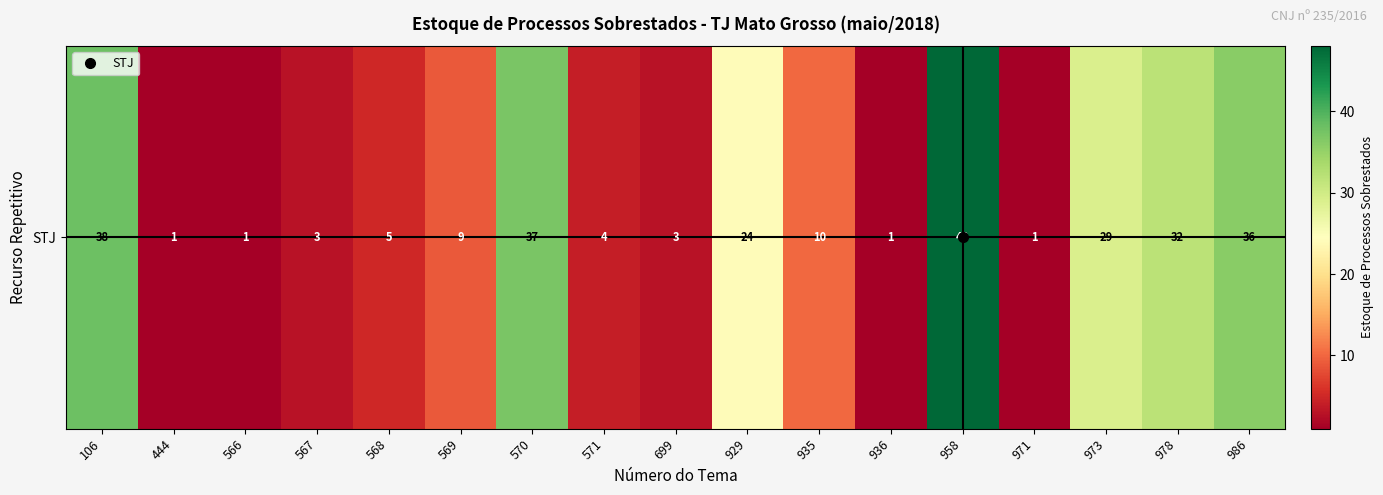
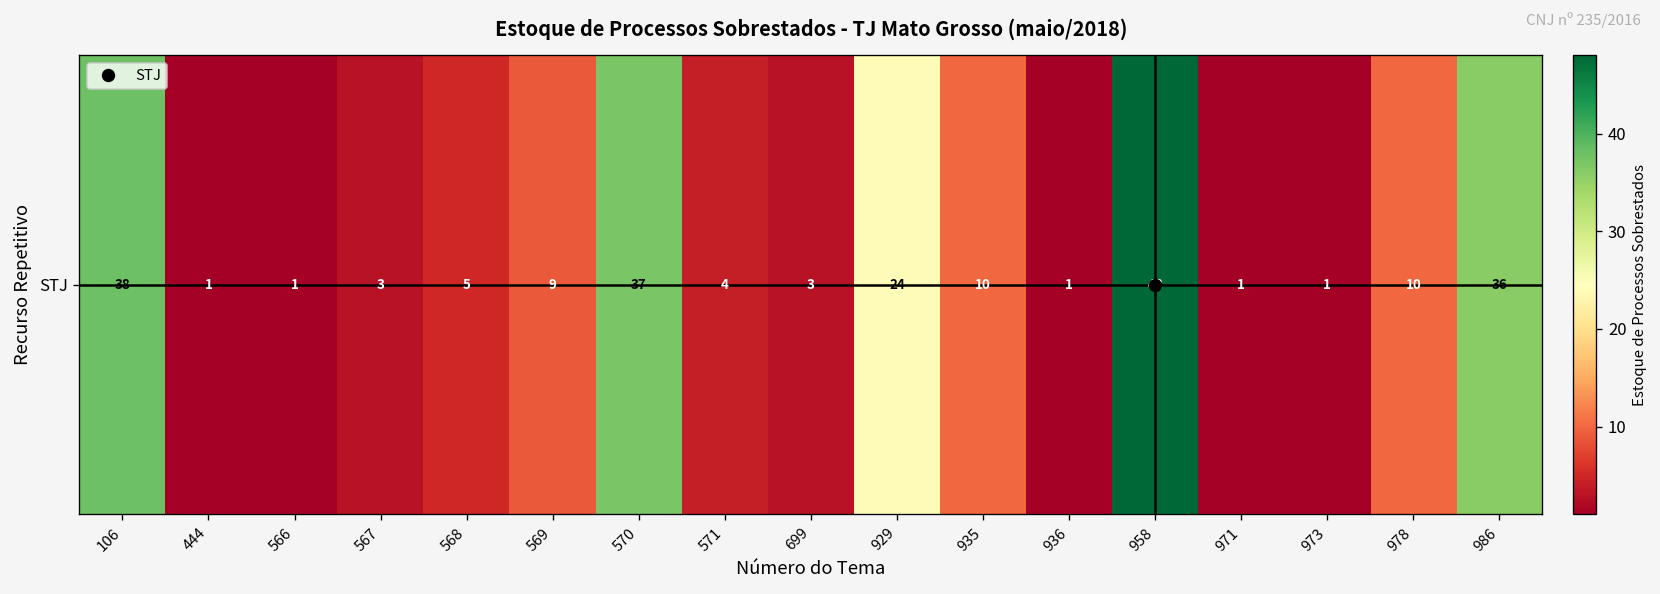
STJ, 973: 29 -> 1
STJ, 978: 32 -> 10
